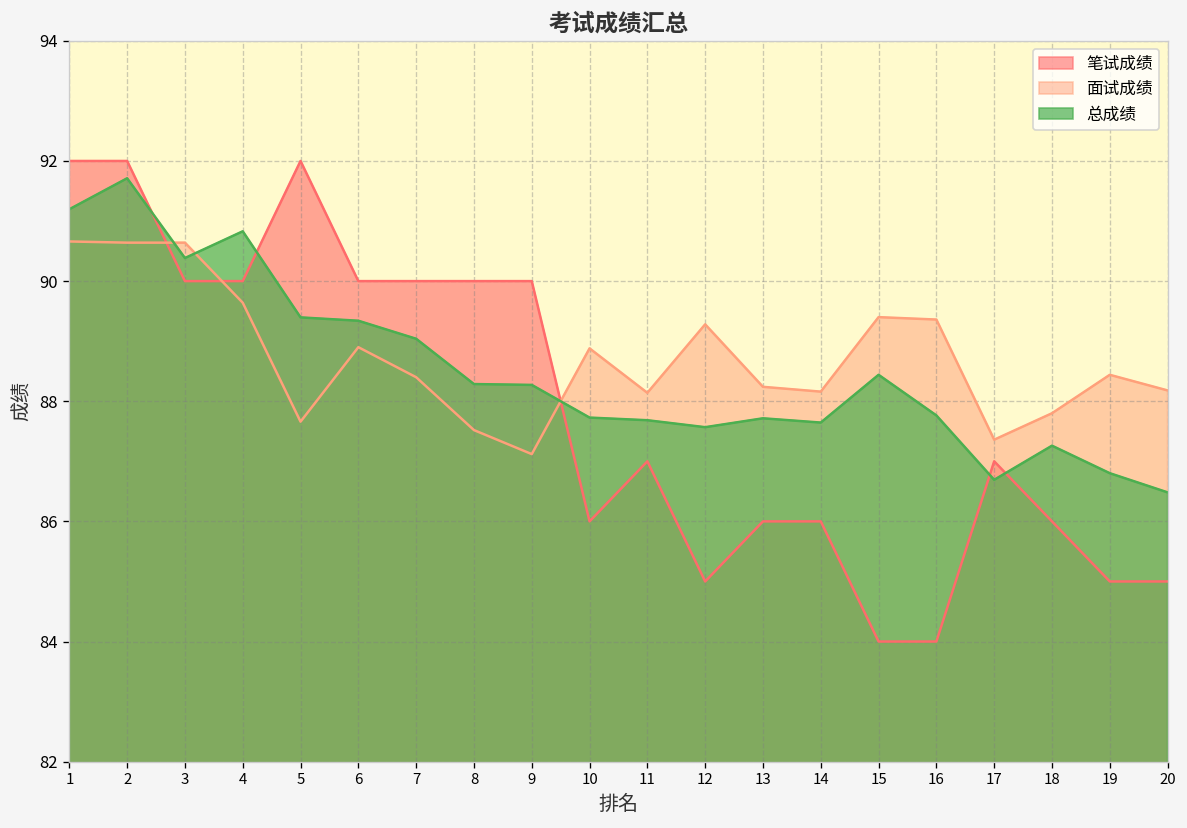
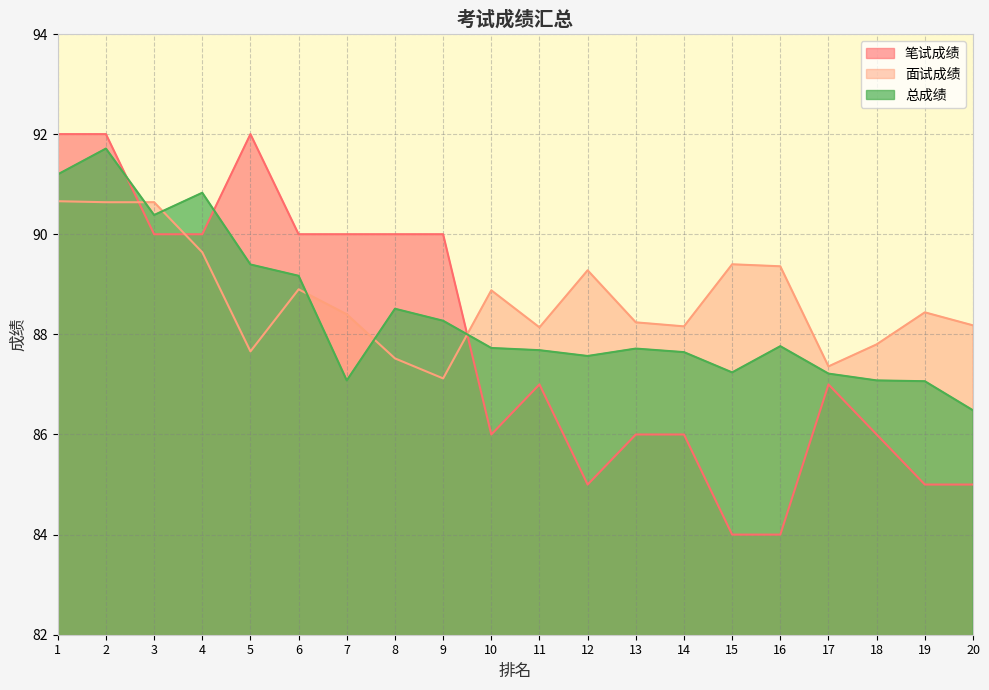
总成绩, 6: 89.3 -> 89.2
总成绩, 7: 89.0 -> 87.1
总成绩, 8: 88.3 -> 88.5
总成绩, 15: 88.4 -> 87.2
总成绩, 17: 86.7 -> 87.2
总成绩, 18: 87.3 -> 87.1
总成绩, 19: 86.8 -> 87.1
